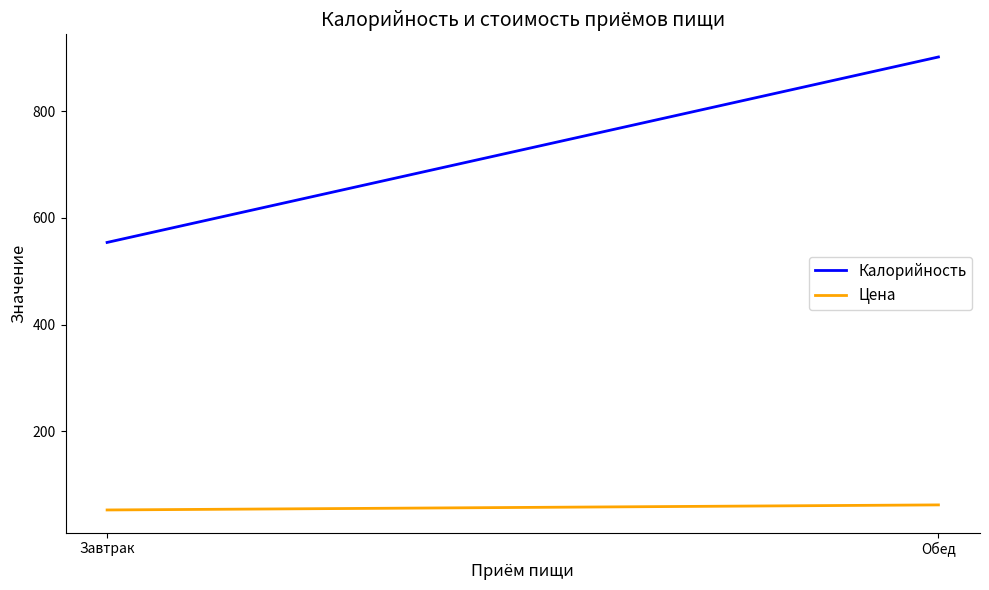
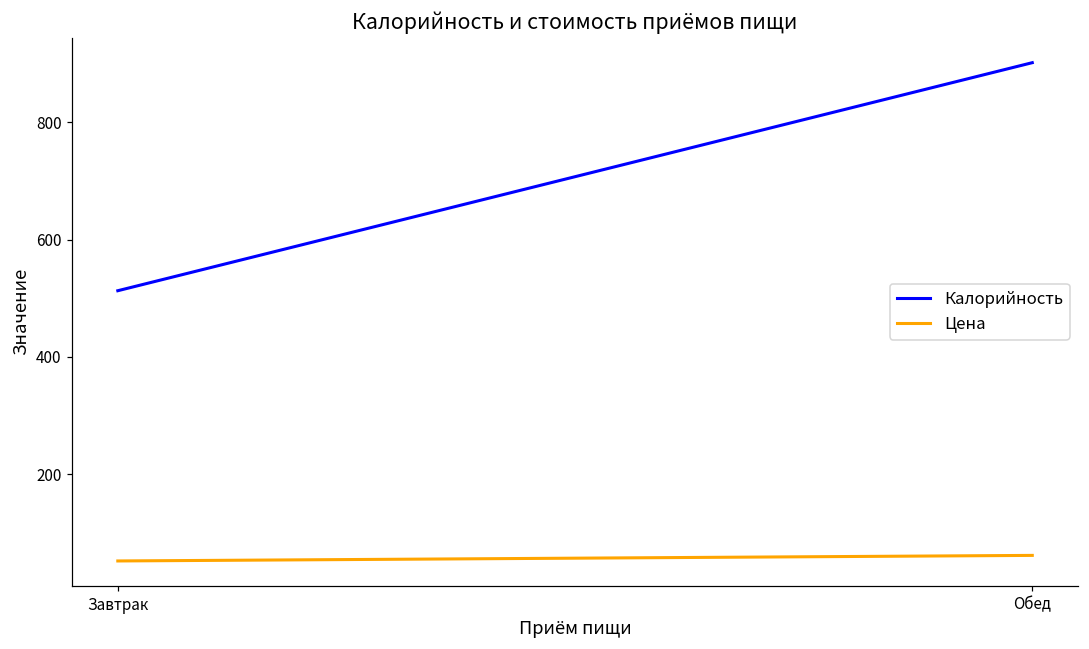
Калорийность, Завтрак: 550 -> 510
